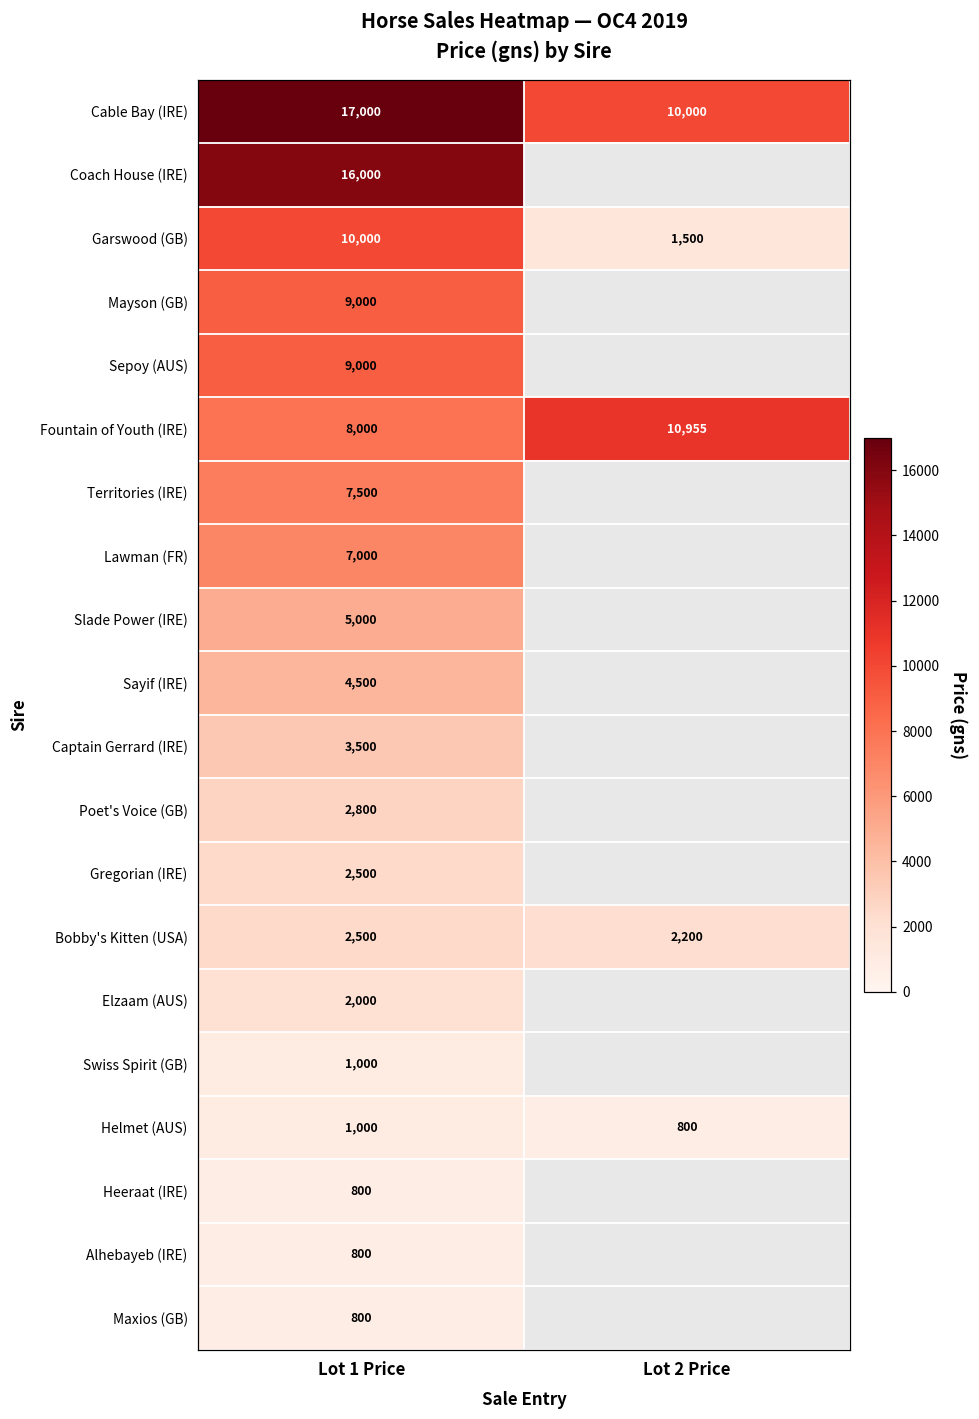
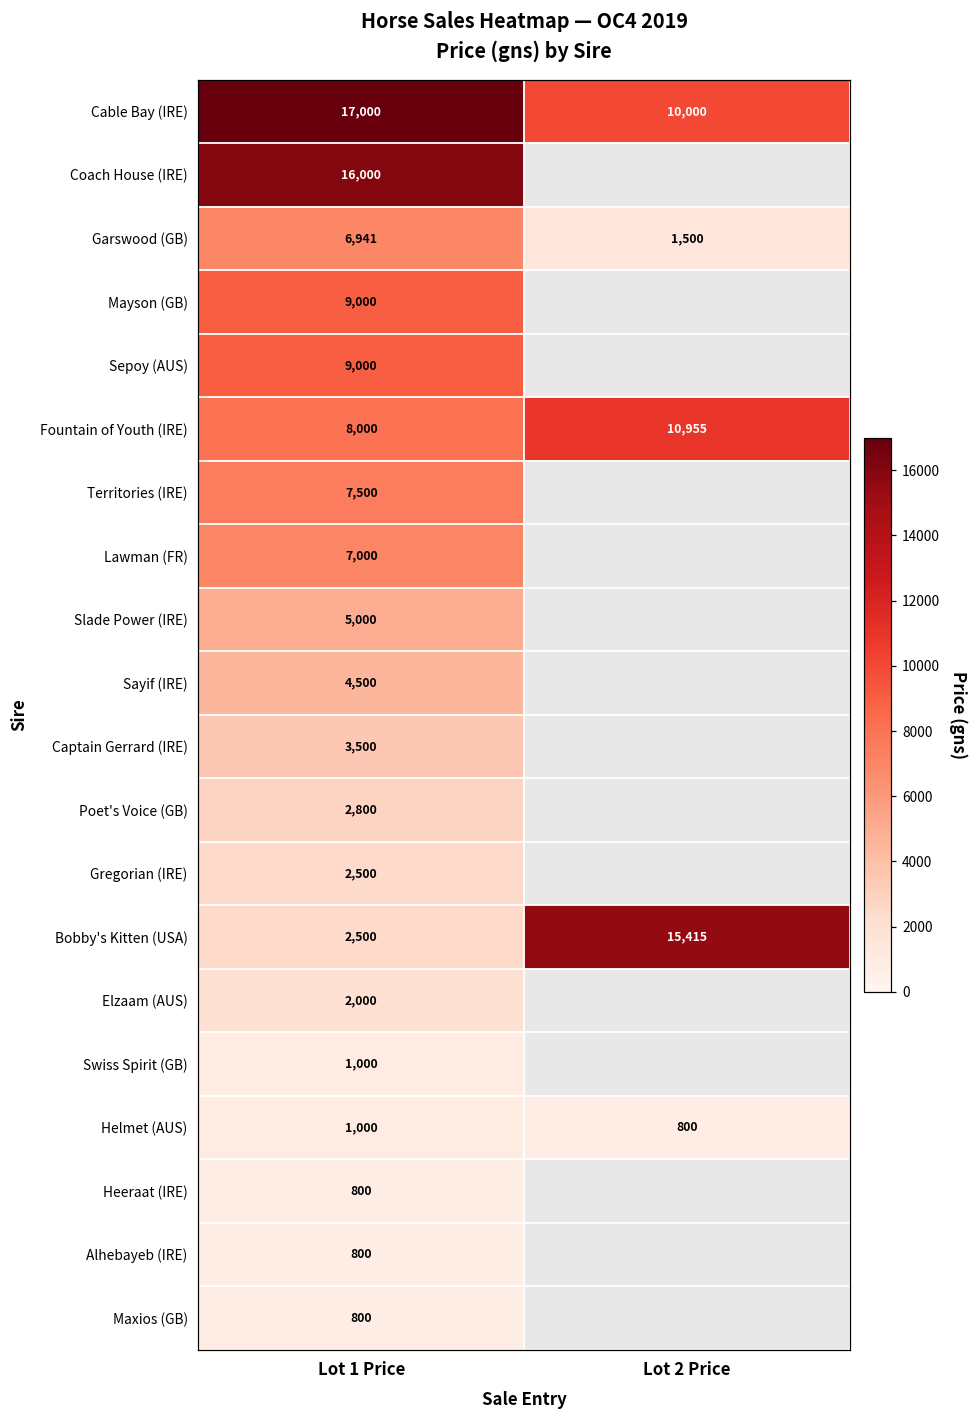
Garswood (GB), Lot 1 Price: 10,000 -> 6,941
Bobby's Kitten (USA), Lot 2 Price: 2,200 -> 15,415
